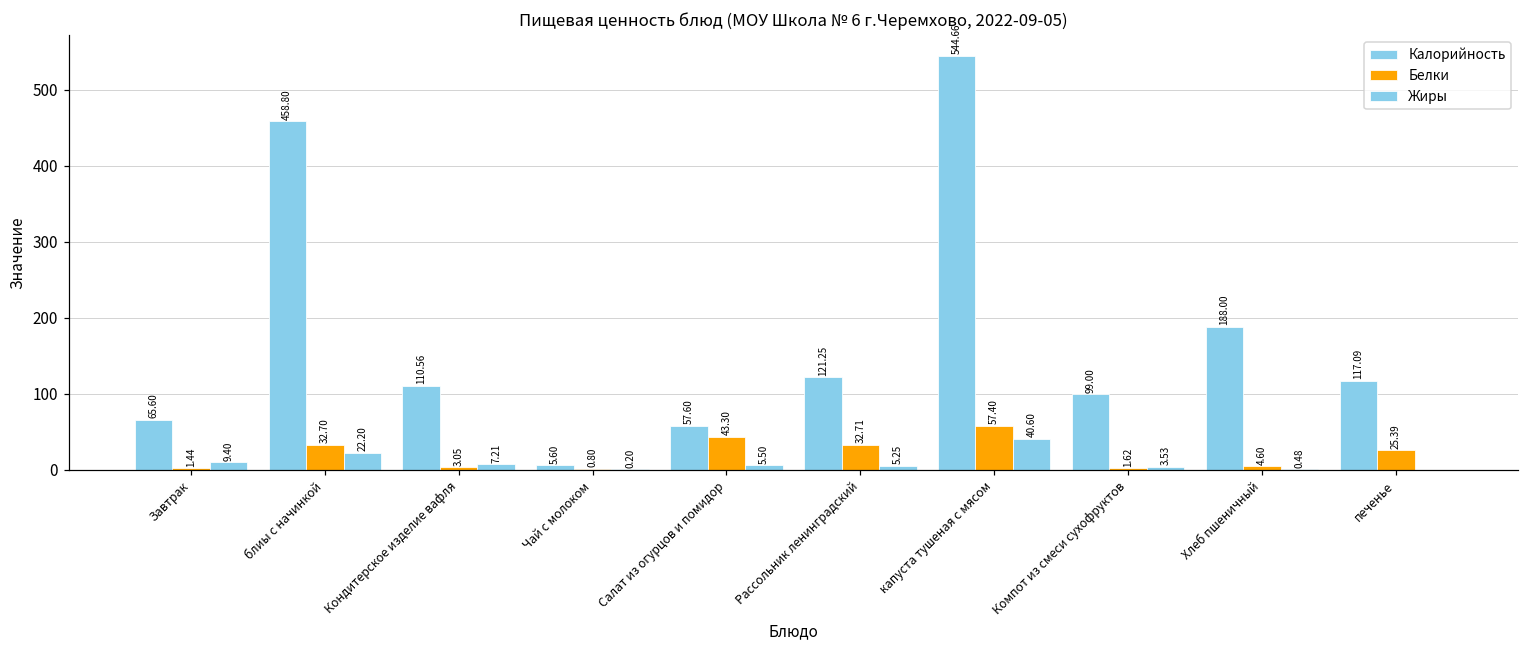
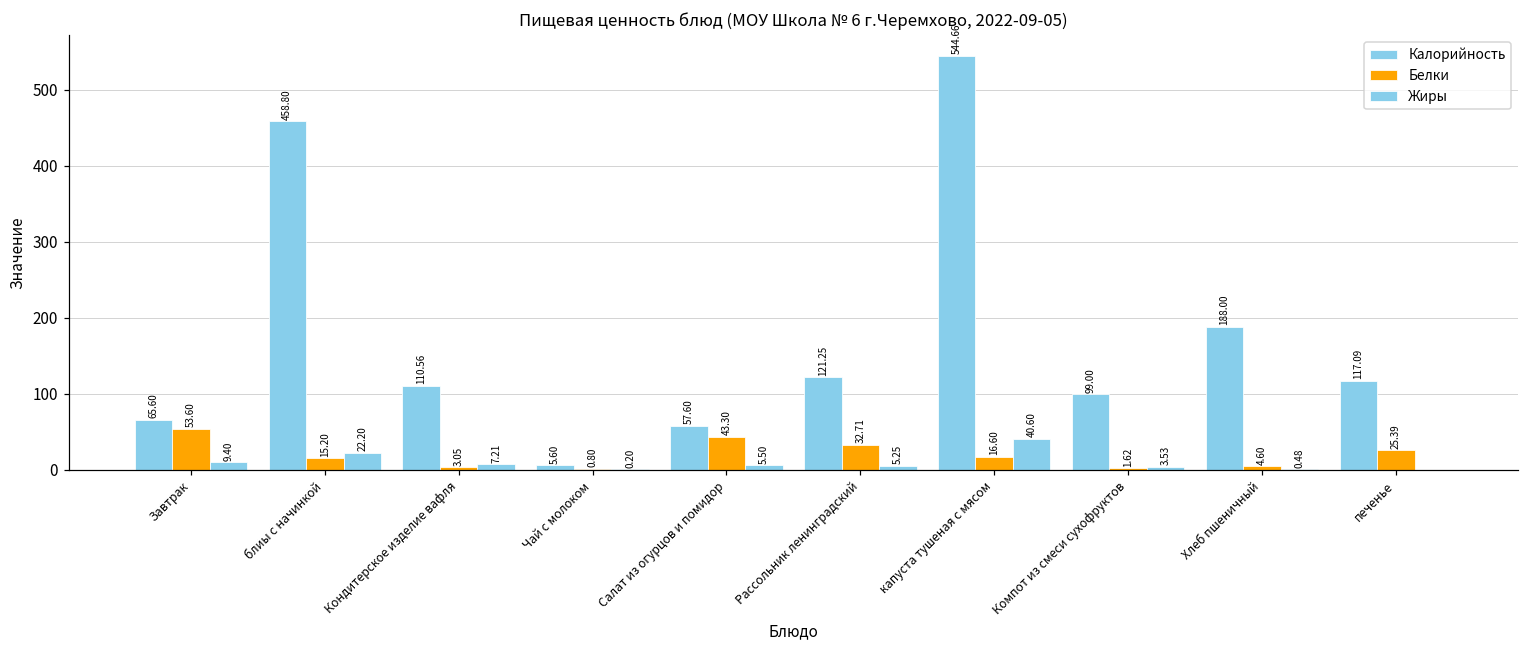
Белки, Завтрак: 1.44 -> 53.60
Белки, блиы с начинкой: 32.70 -> 15.20
Белки, капуста тушеная с мясом: 57.40 -> 16.60
